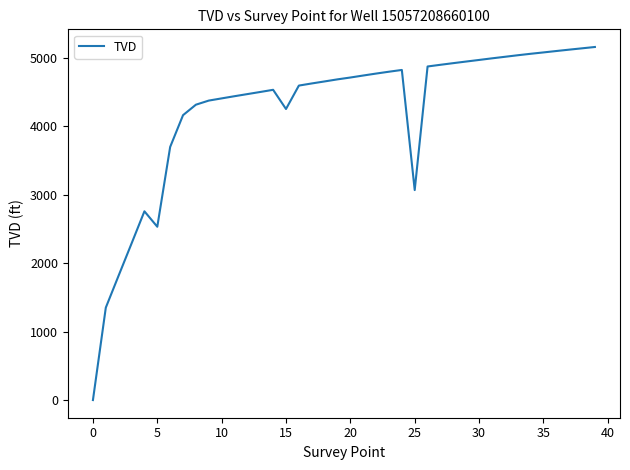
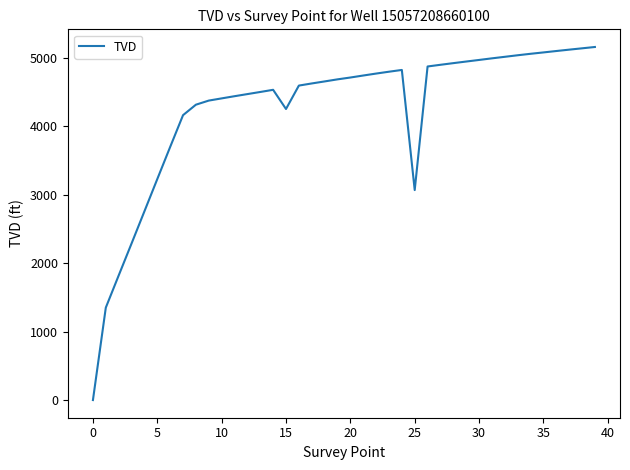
5: 2500 -> 3200
